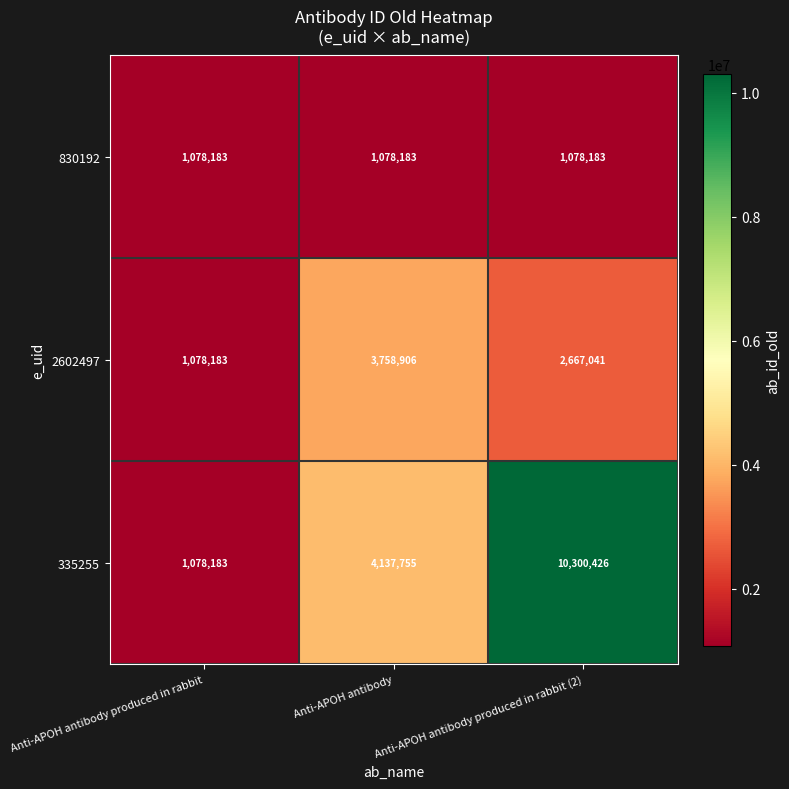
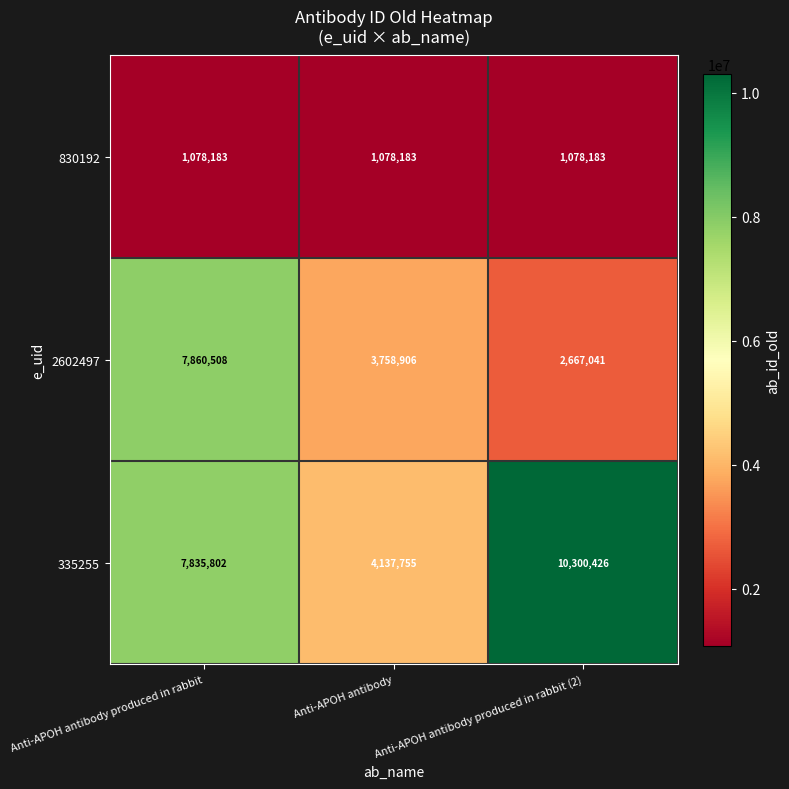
2602497, Anti-APOH antibody produced in rabbit: 1,078,183 -> 7,860,508
335255, Anti-APOH antibody produced in rabbit: 1,078,183 -> 7,835,802
